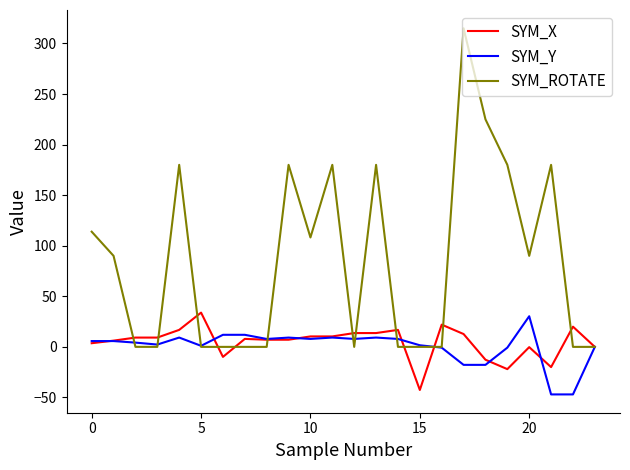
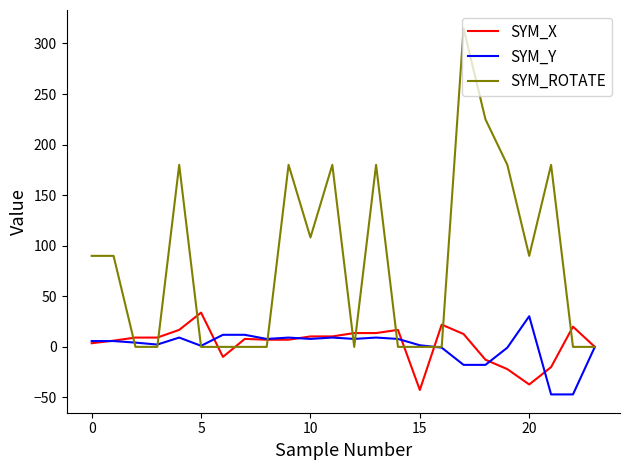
SYM_ROTATE, 0: 114 -> 90
SYM_X, 20: 0 -> -37
